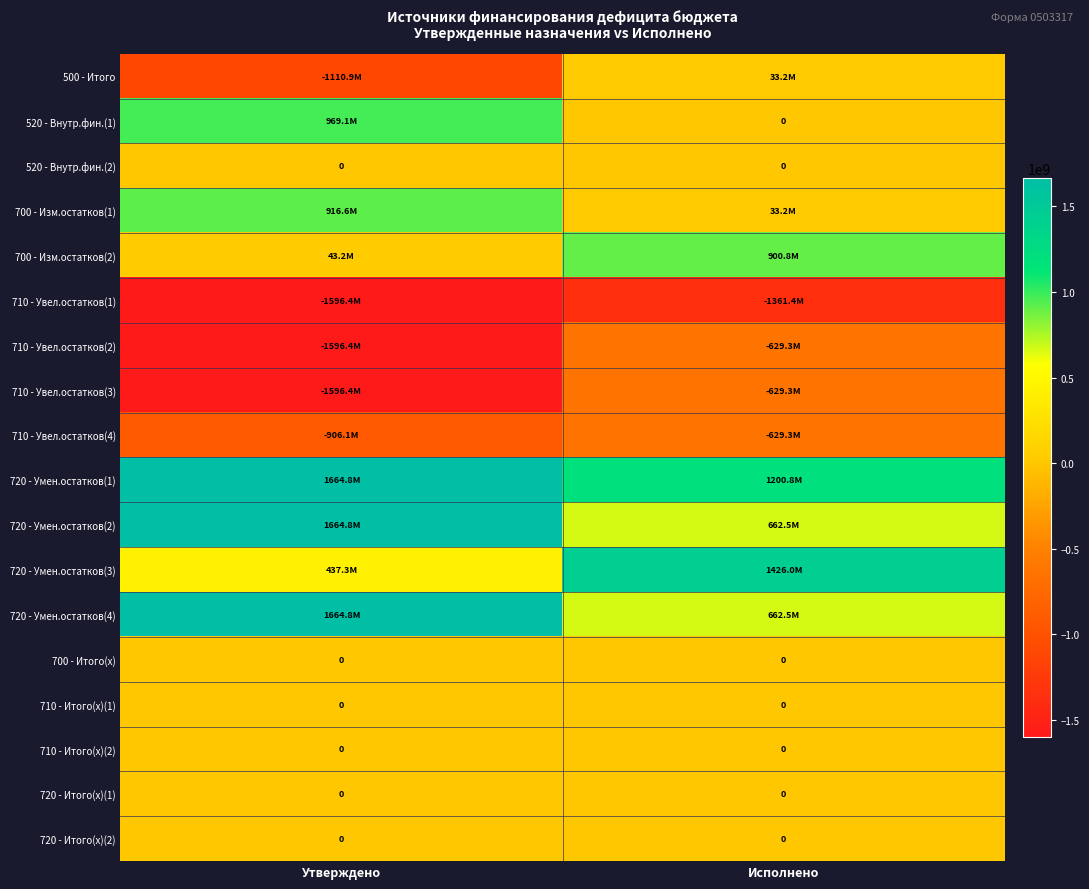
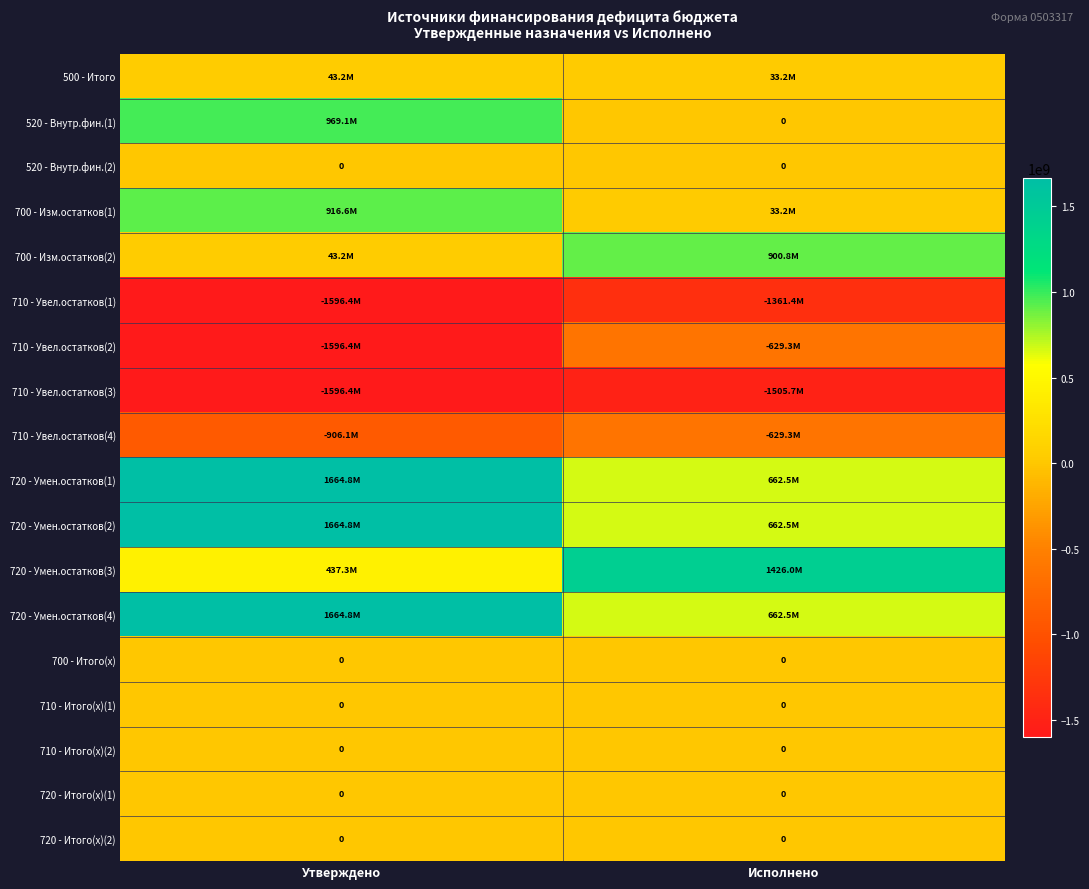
500 - Итого, Утверждено: -1110.9M -> 43.2M
710 - Увел.остатков(3), Исполнено: -629.3M -> -1505.7M
720 - Умен.остатков(1), Исполнено: 1200.8M -> 662.5M
